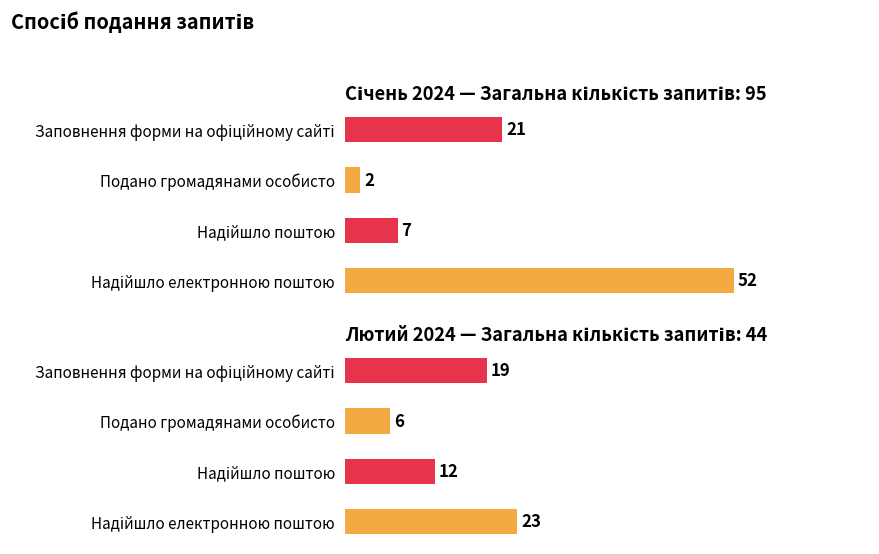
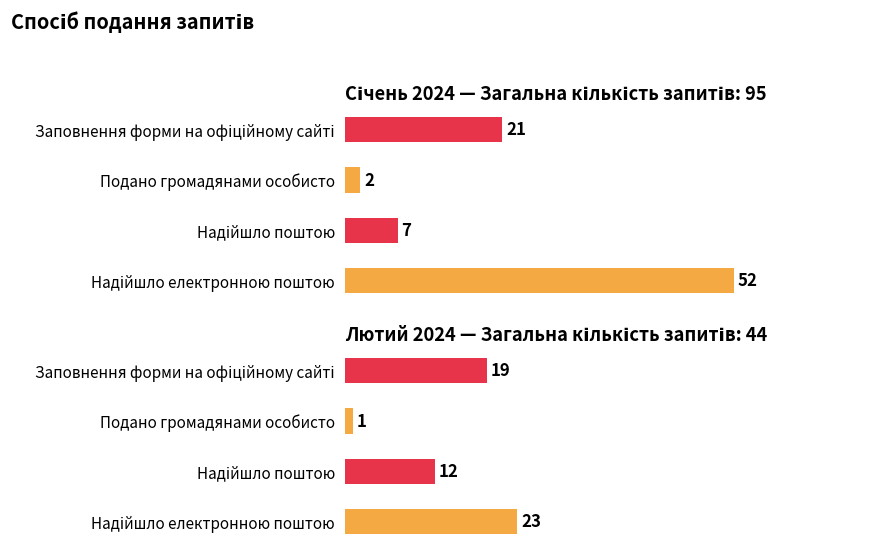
Лютий 2024 — Загальна кількість запитів: 44, Подано громадянами особисто: 6 -> 1
